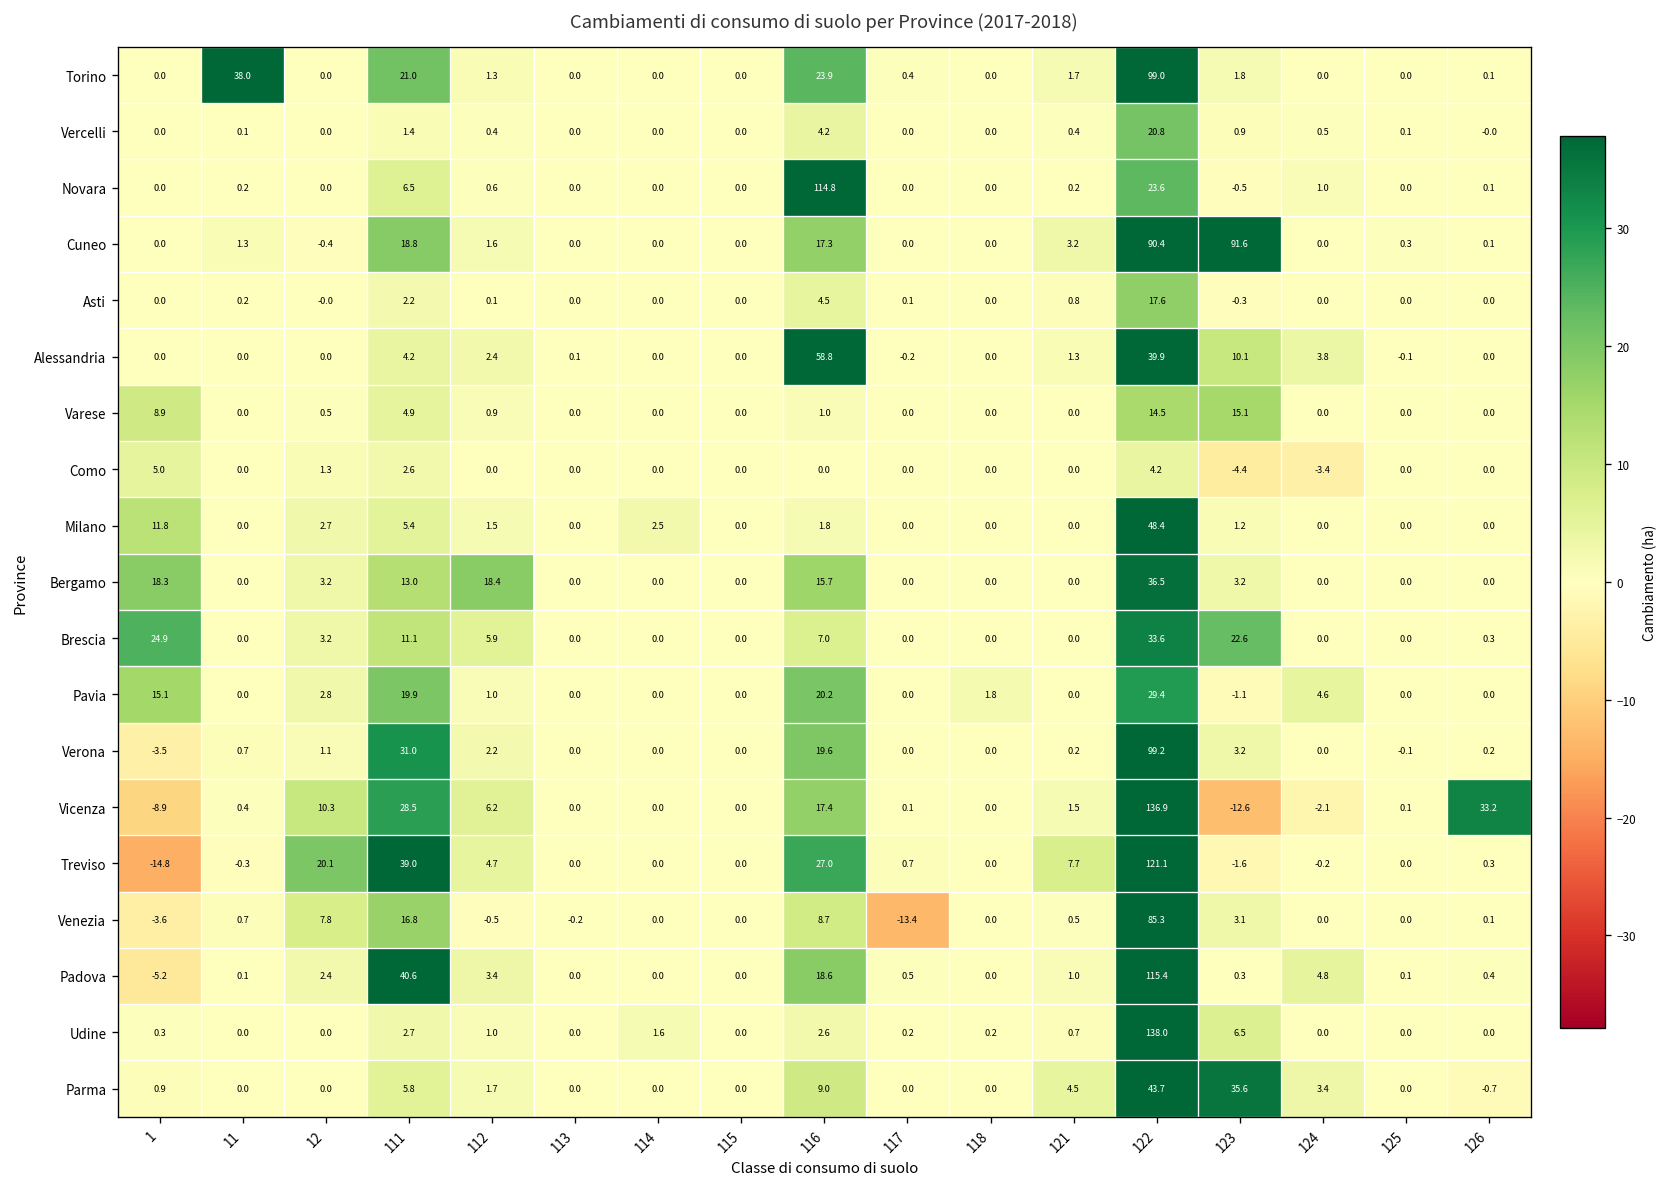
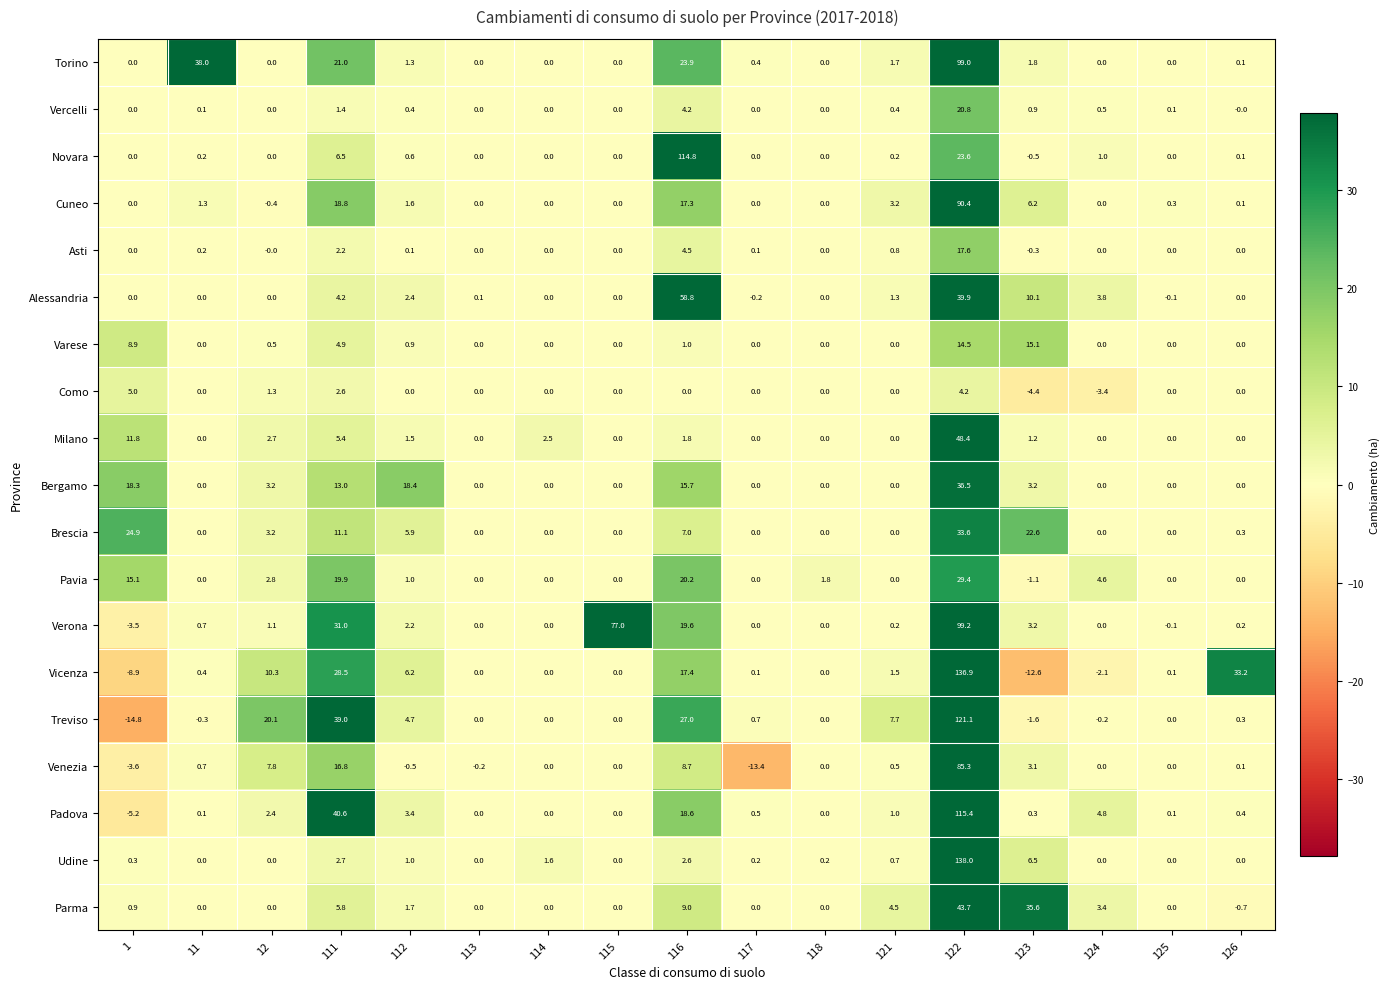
Cuneo, 123: 91.6 -> 6.2
Verona, 115: 0.0 -> 77.0
